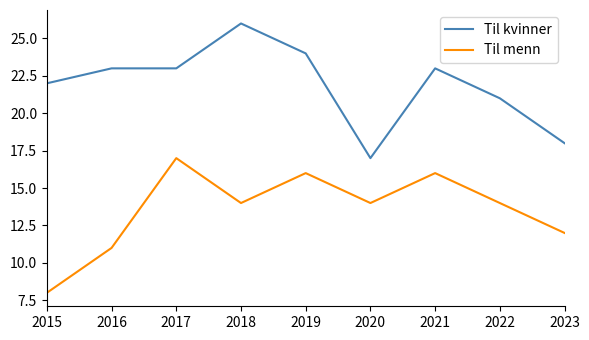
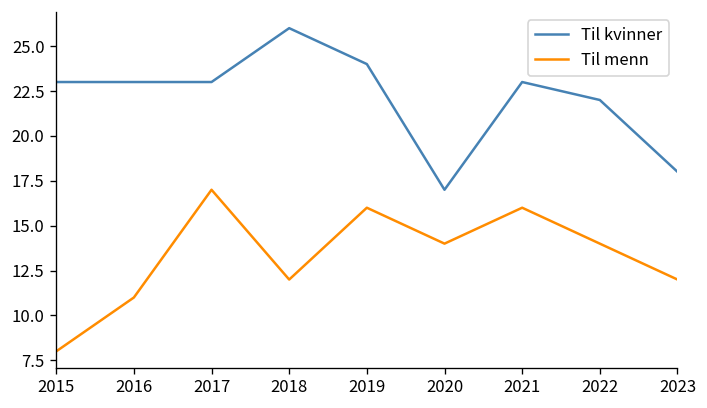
Til kvinner, 2015: 22 -> 23
Til menn, 2018: 14 -> 12
Til kvinner, 2022: 21 -> 22
